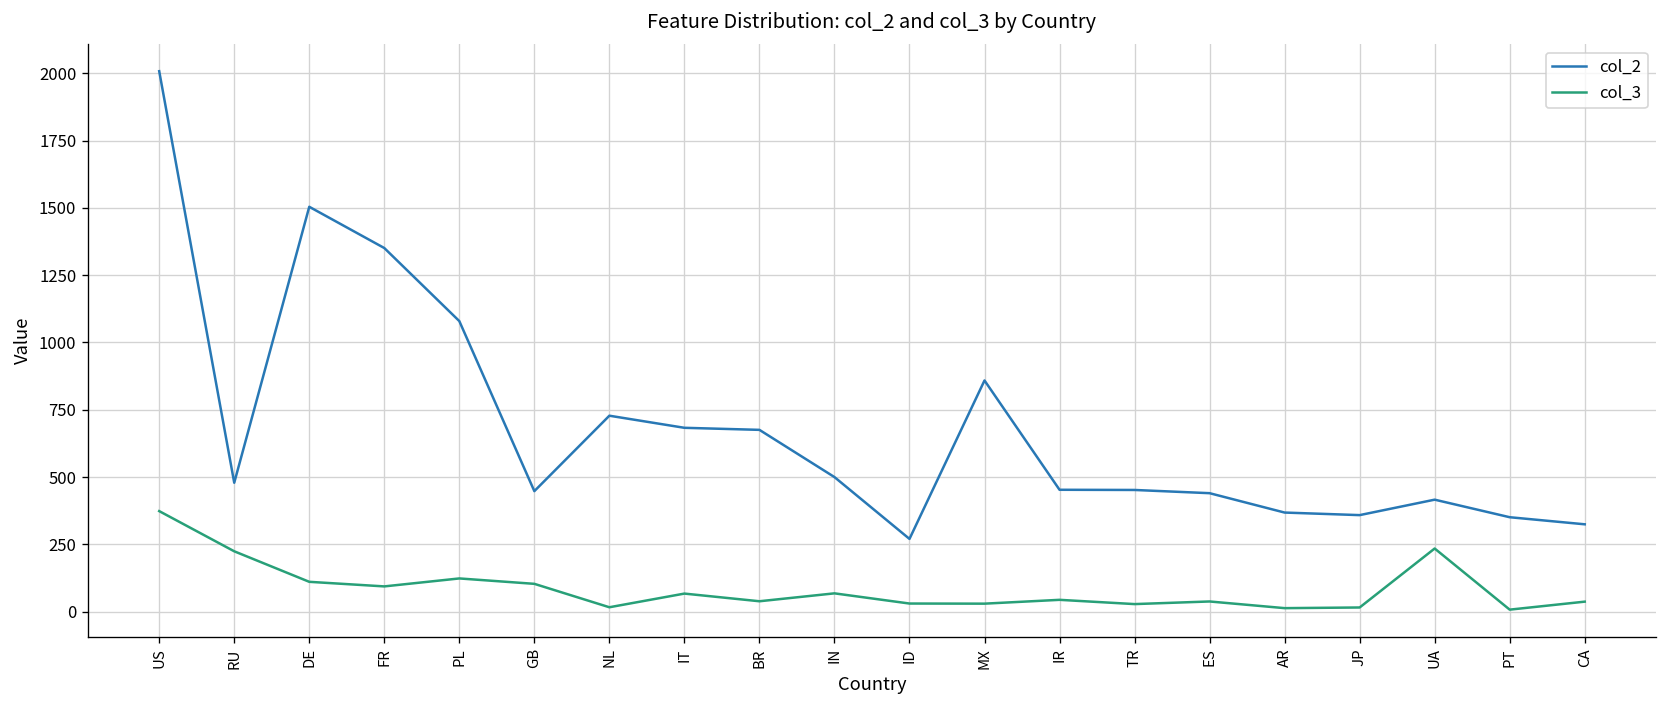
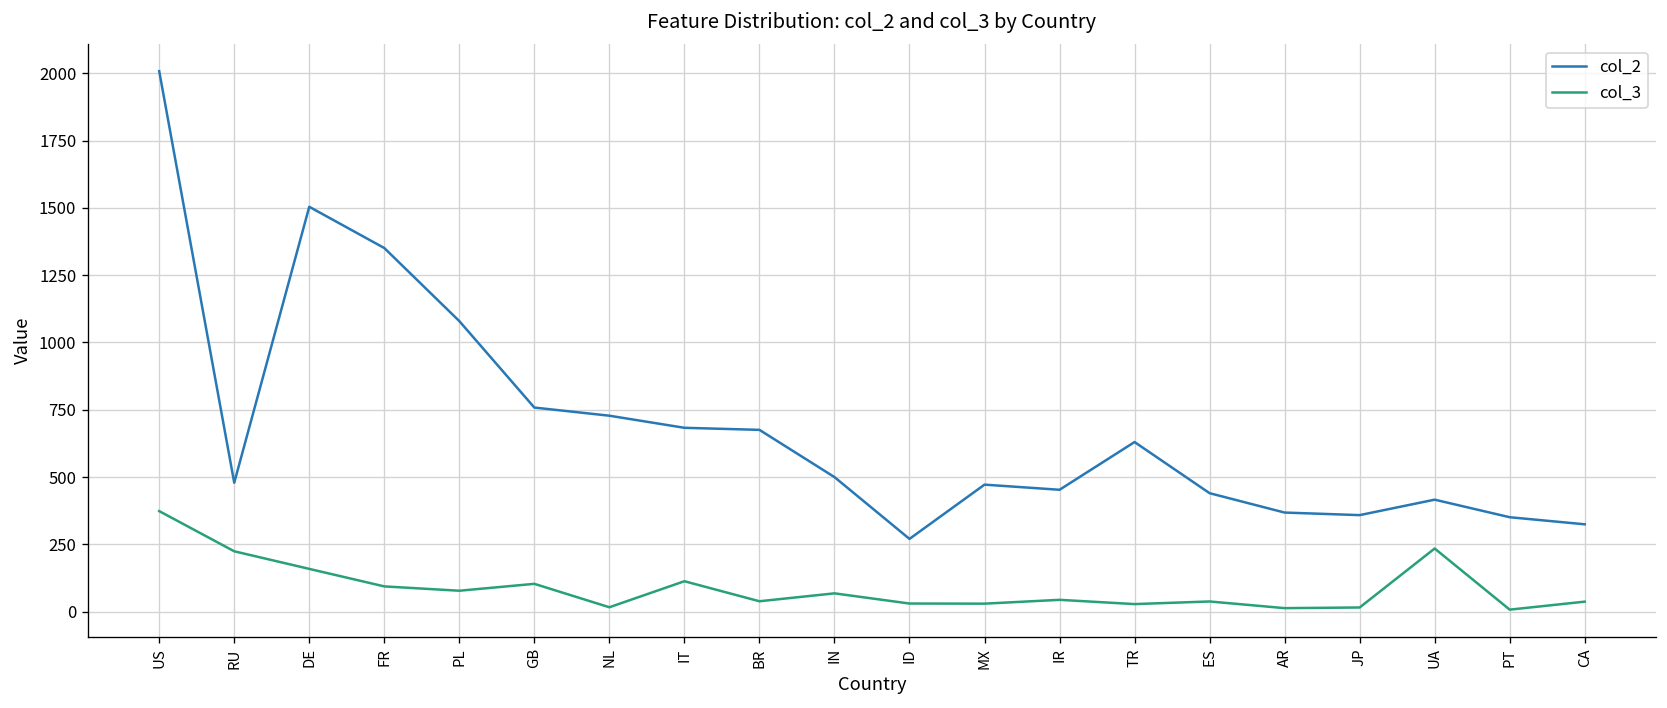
col_3, DE: 110 -> 160
col_3, PL: 120 -> 80
col_2, GB: 450 -> 760
col_3, IT: 70 -> 110
col_2, MX: 860 -> 470
col_2, TR: 450 -> 630
